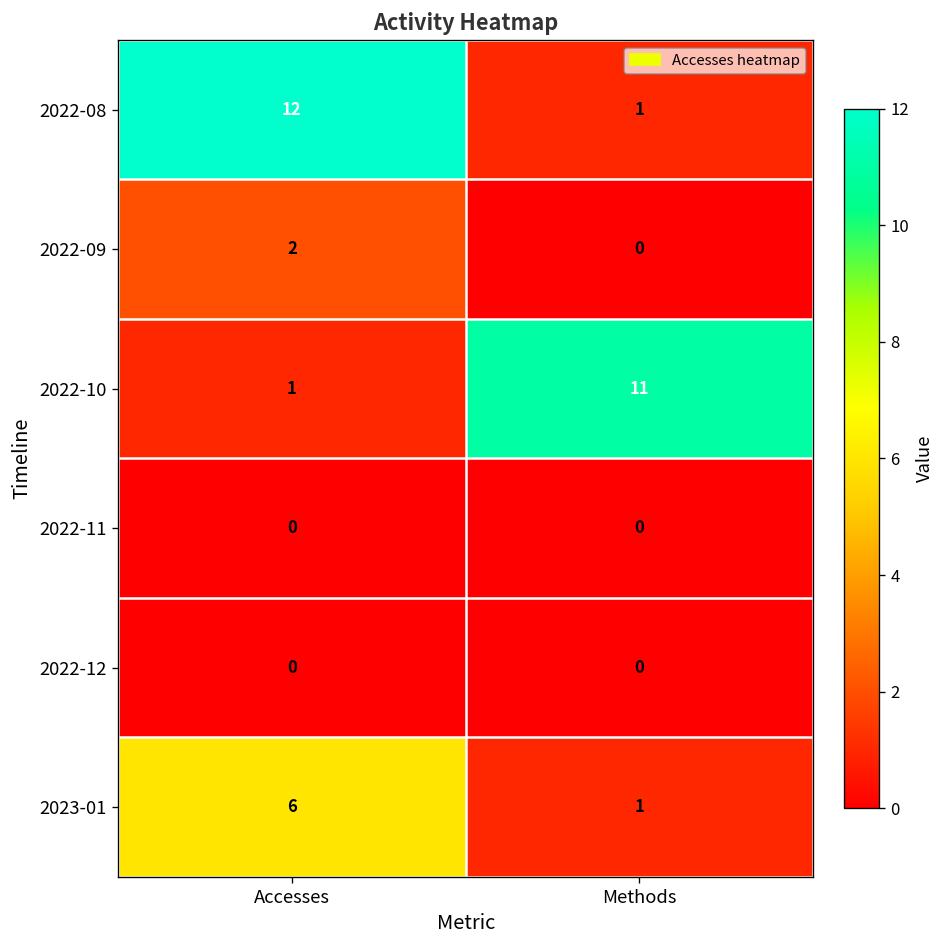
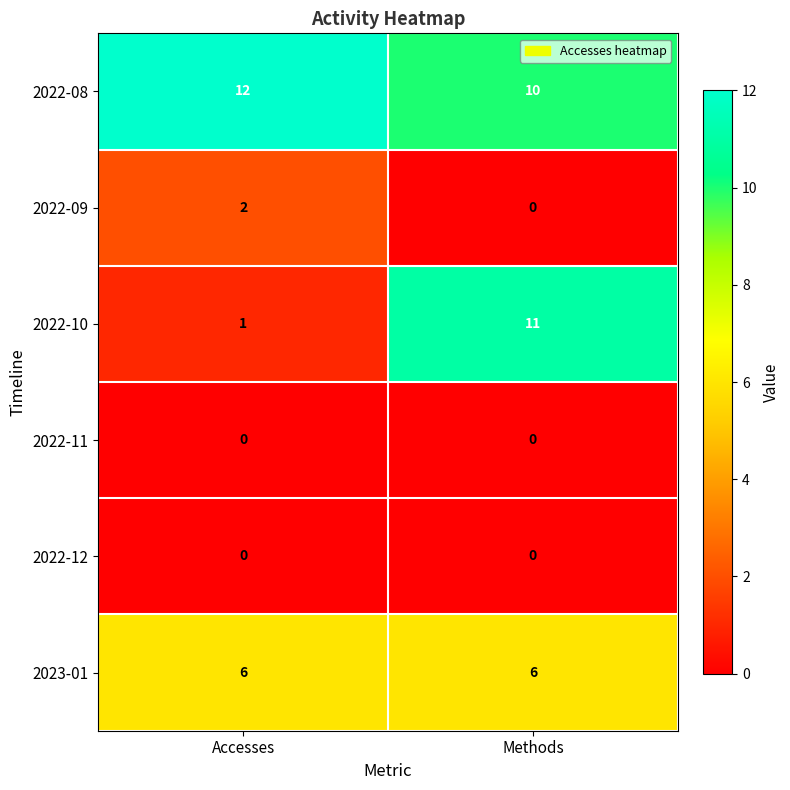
2022-08, Methods: 1 -> 10
2023-01, Methods: 1 -> 6
